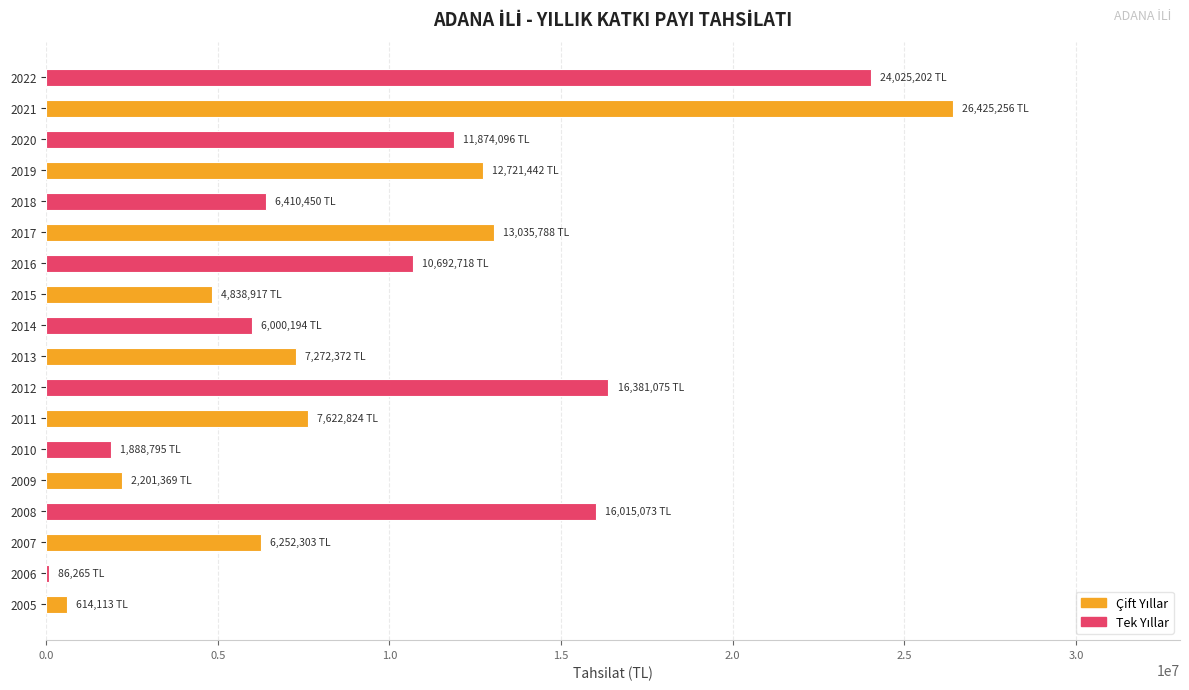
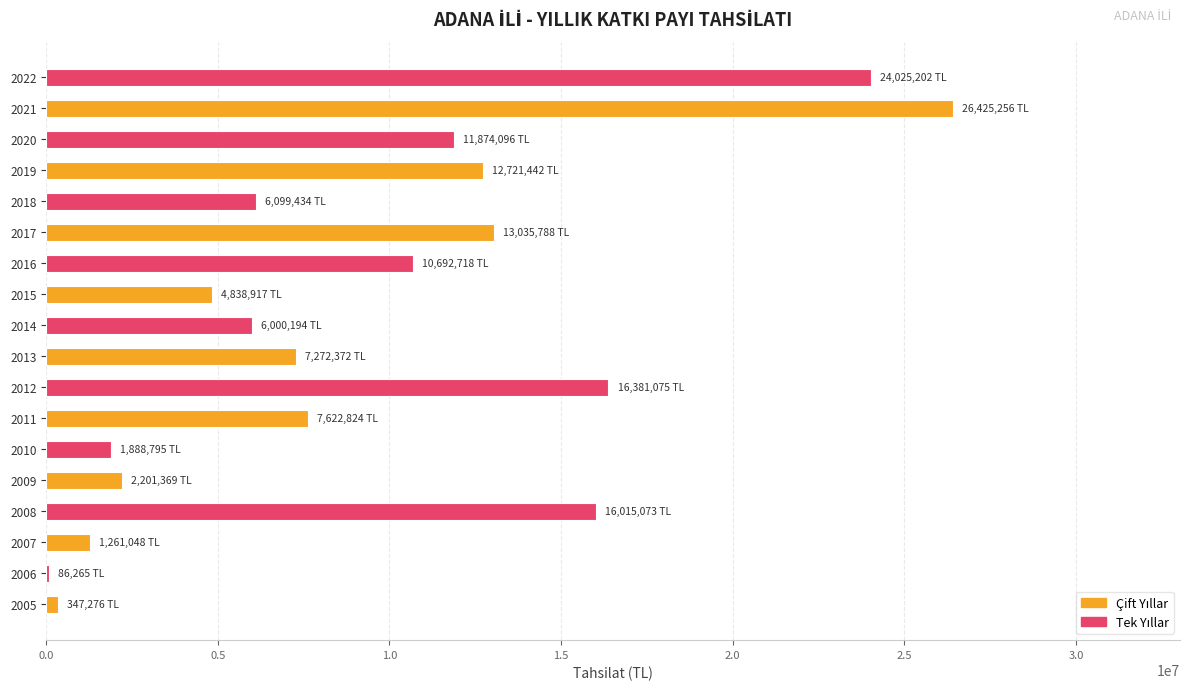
2018: 6,410,450 -> 6,099,434
2007: 6,252,303 -> 1,261,048
2005: 614,113 -> 347,276
